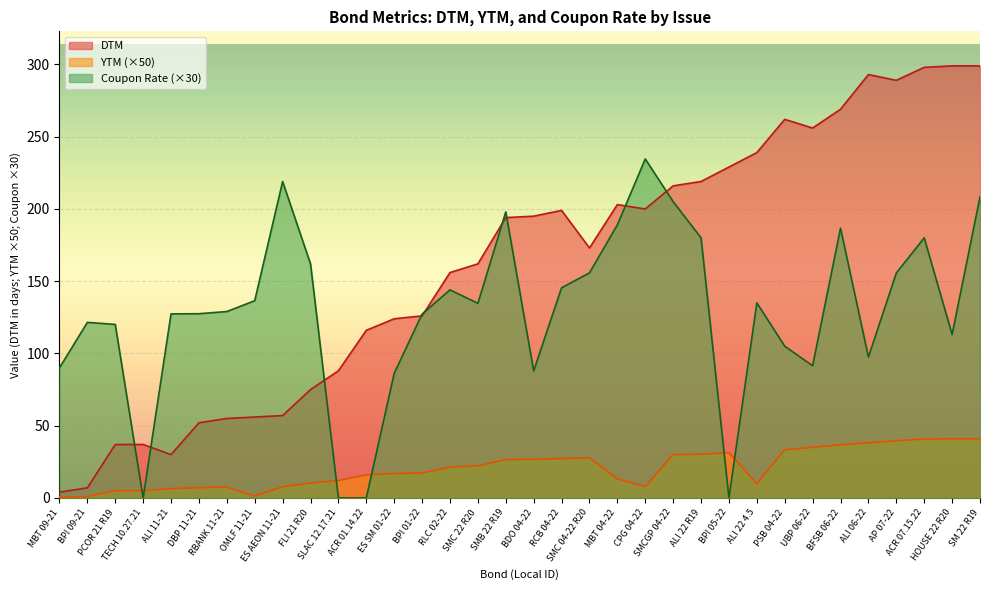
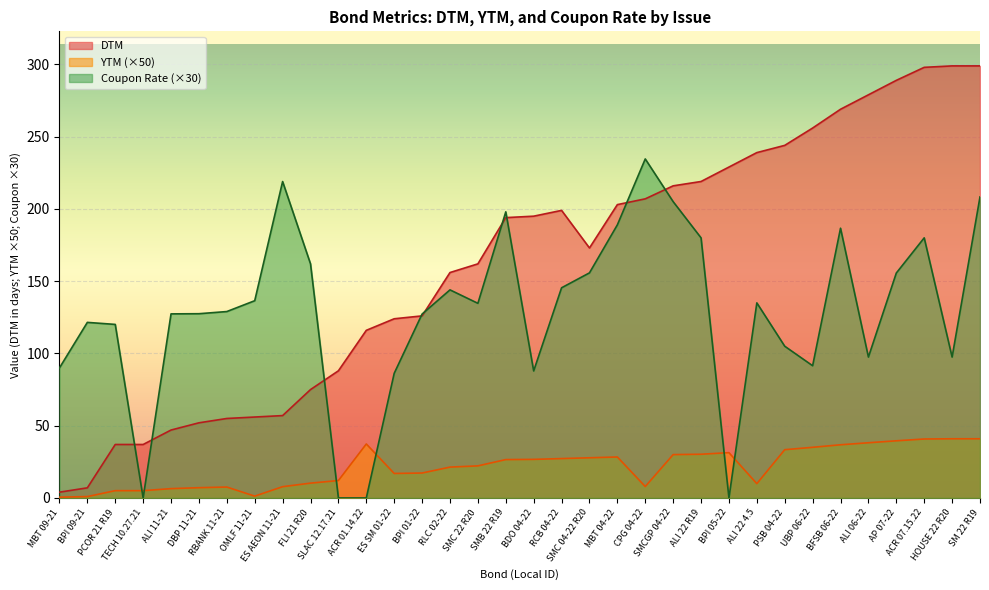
DTM, ALI 11-21: 30 -> 47
YTM (×50), ACR 01.14.22: 16 -> 37
YTM (×50), MBT 04-22: 13 -> 28
DTM, CPG 04-22: 200 -> 207
DTM, PSB 04-22: 262 -> 244
DTM, ALI 06-22: 293 -> 279
Coupon Rate (×30), HOUSE 22 R20: 113 -> 98
